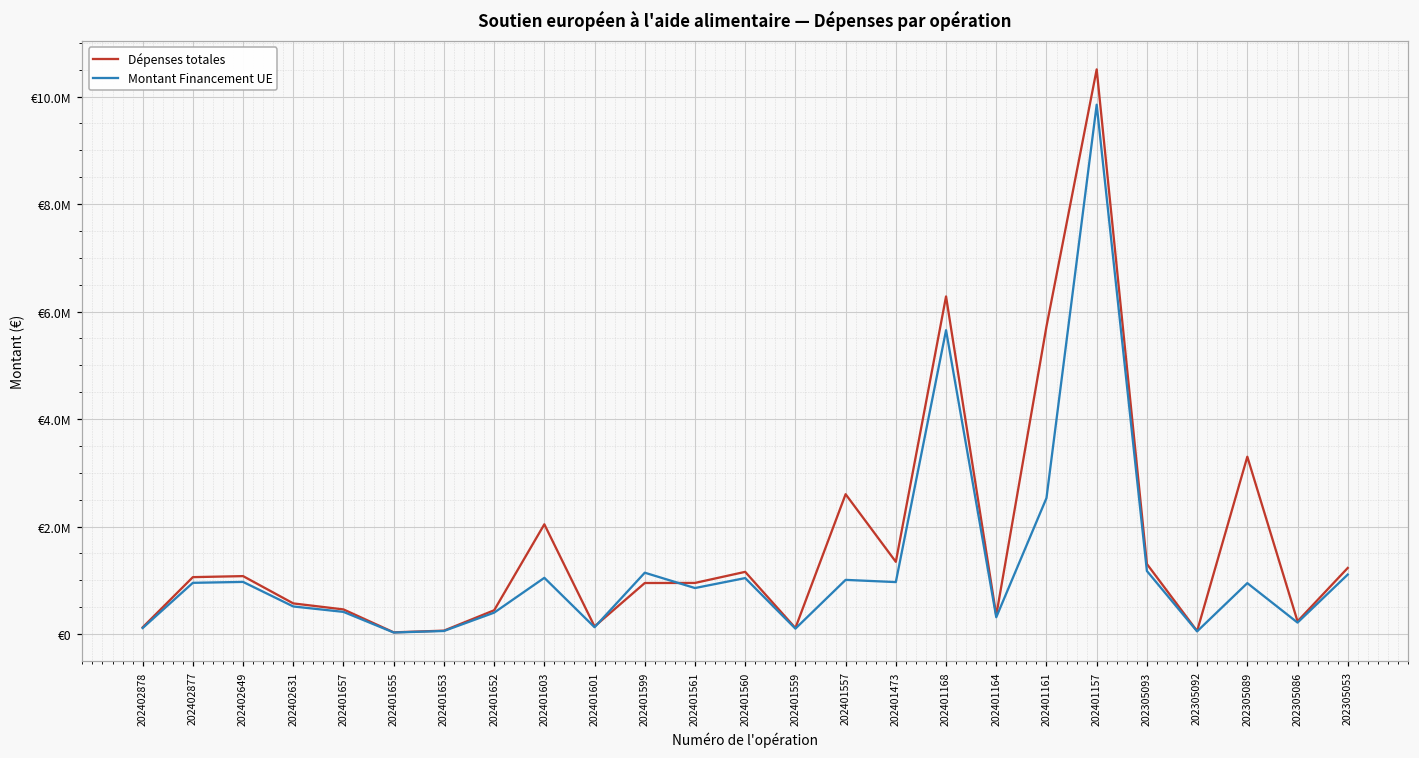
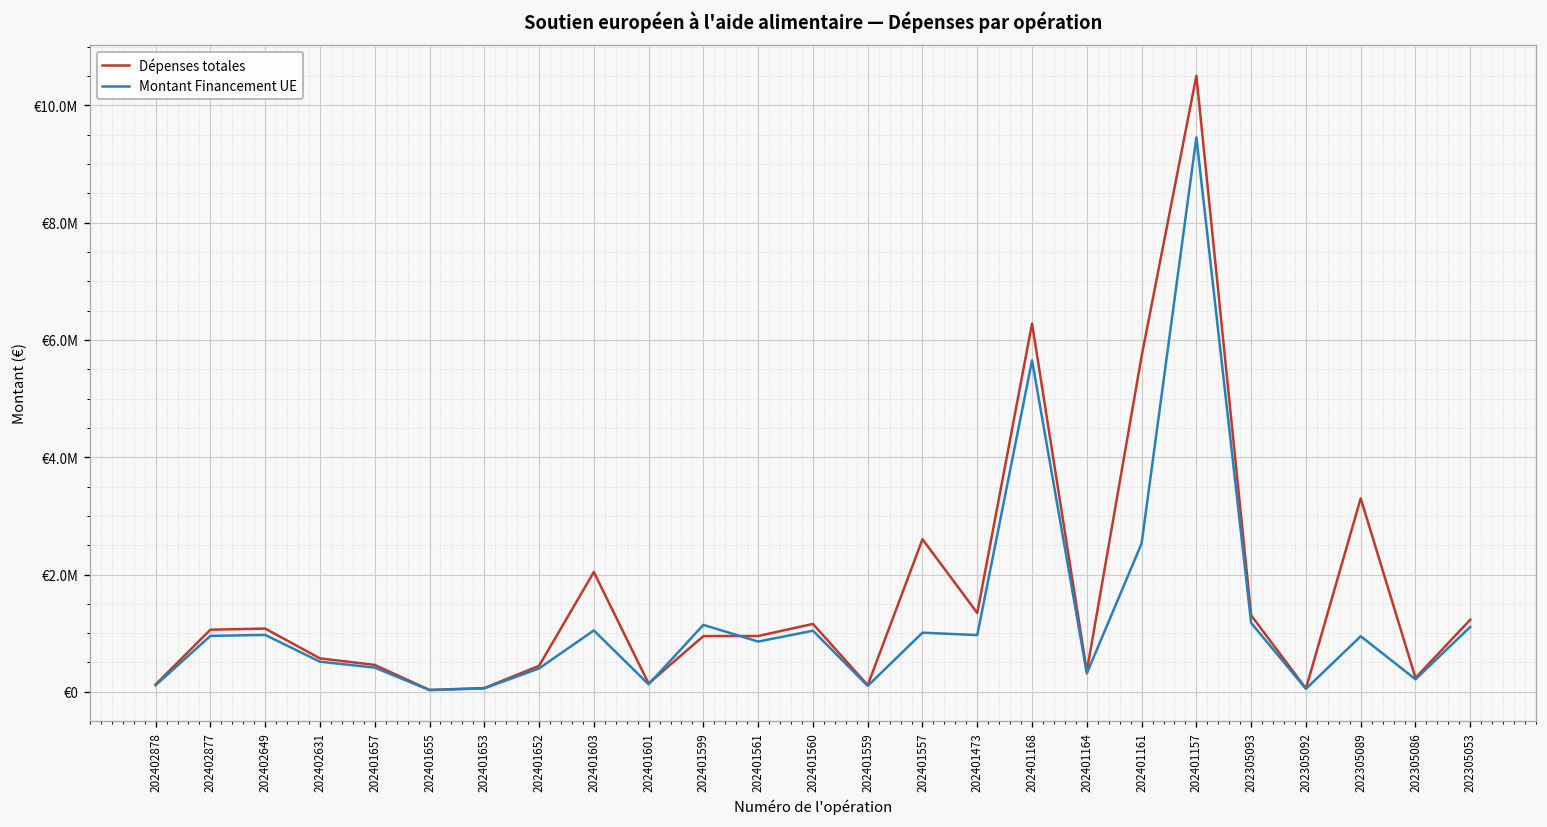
Montant Financement UE, 202401157: €9800000 -> €9500000
